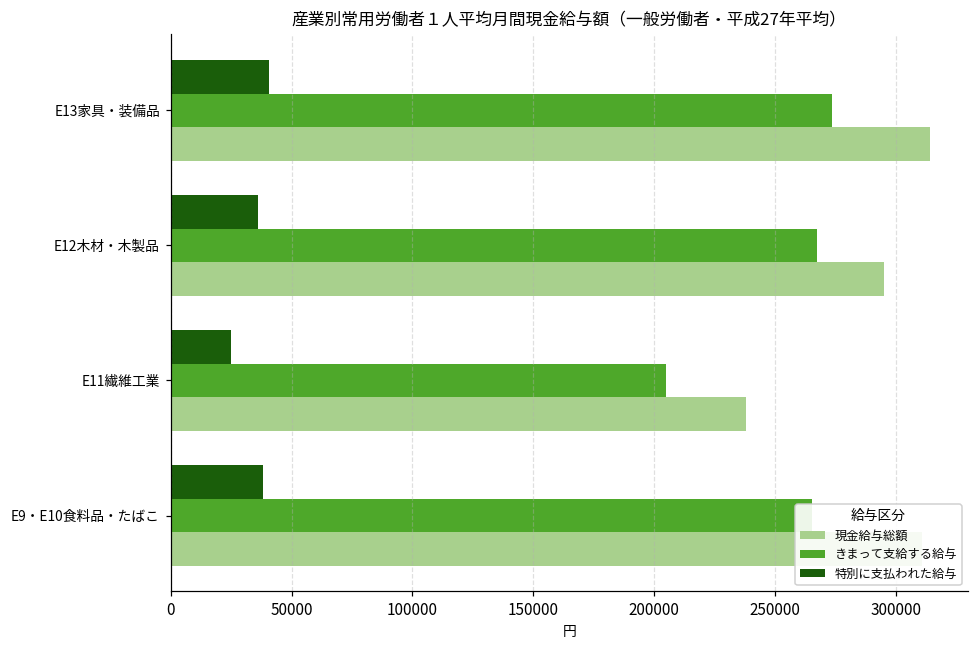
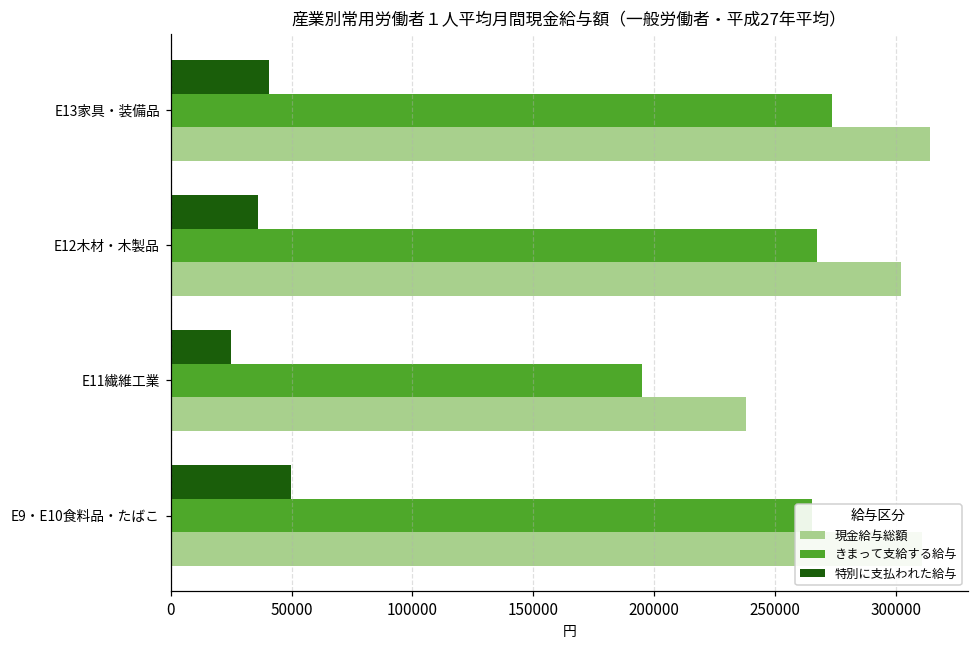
現金給与総額, E12木材・木製品: 295000 -> 302000
きまって支給する給与, E11繊維工業: 205000 -> 195000
特別に支払われた給与, E9・E10食料品・たばこ: 38000 -> 50000
